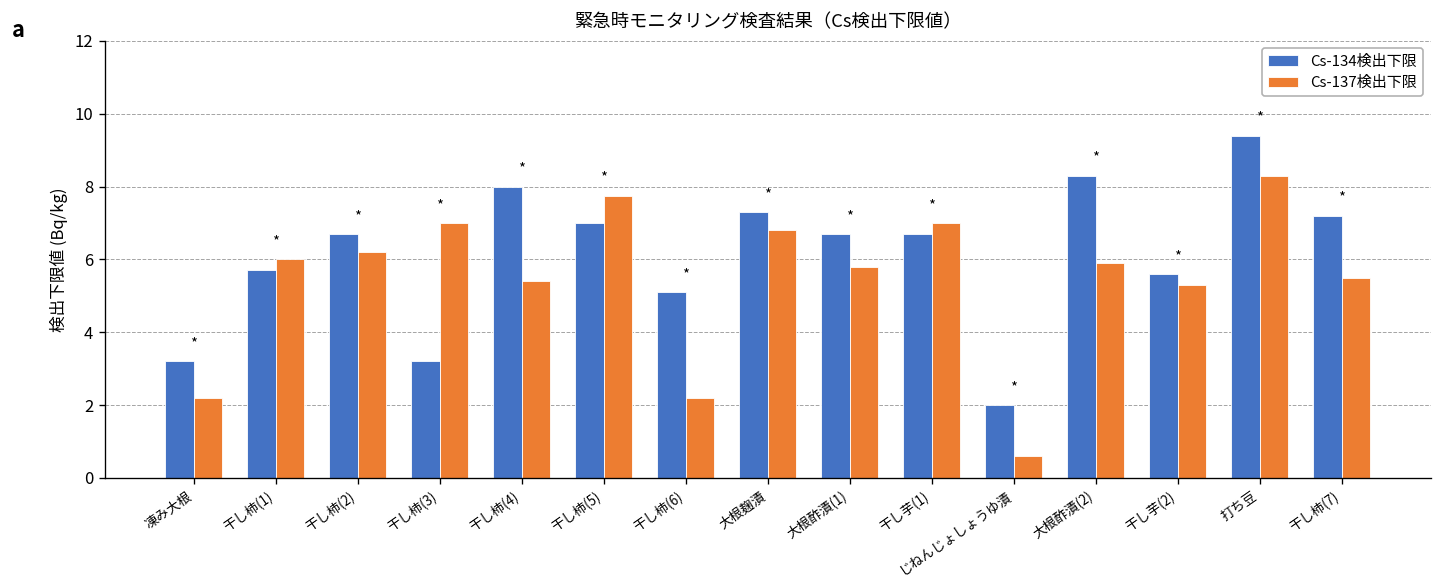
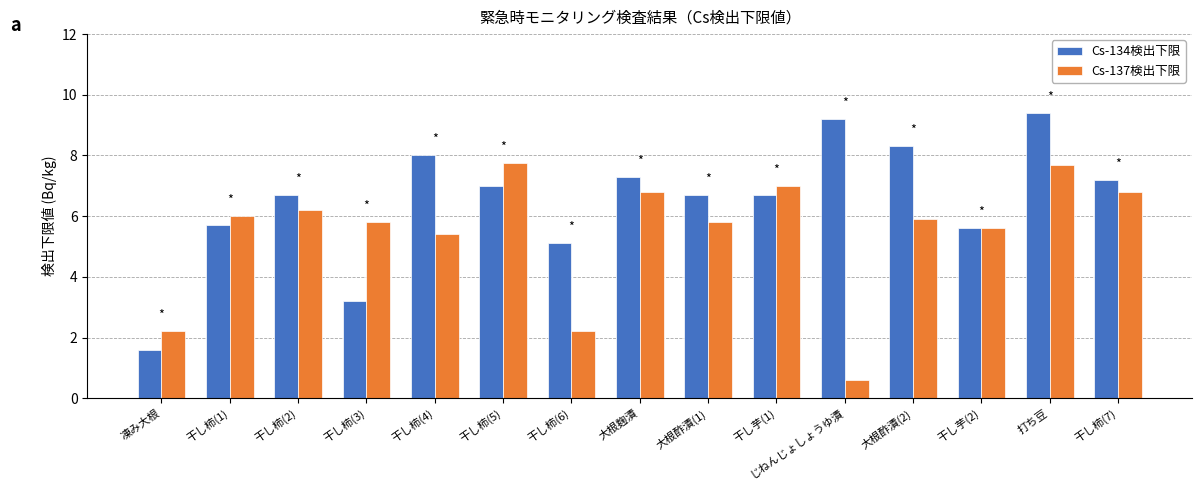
Cs-134検出下限, 凍み大根: 3.2 -> 1.6
Cs-137検出下限, 干し柿(3): 7.0 -> 5.8
Cs-134検出下限, じねんじょしょうゆ漬: 2.0 -> 9.2
Cs-137検出下限, 干し芋(2): 5.3 -> 5.6
Cs-137検出下限, 打ち豆: 8.3 -> 7.7
Cs-137検出下限, 干し柿(7): 5.5 -> 6.8
